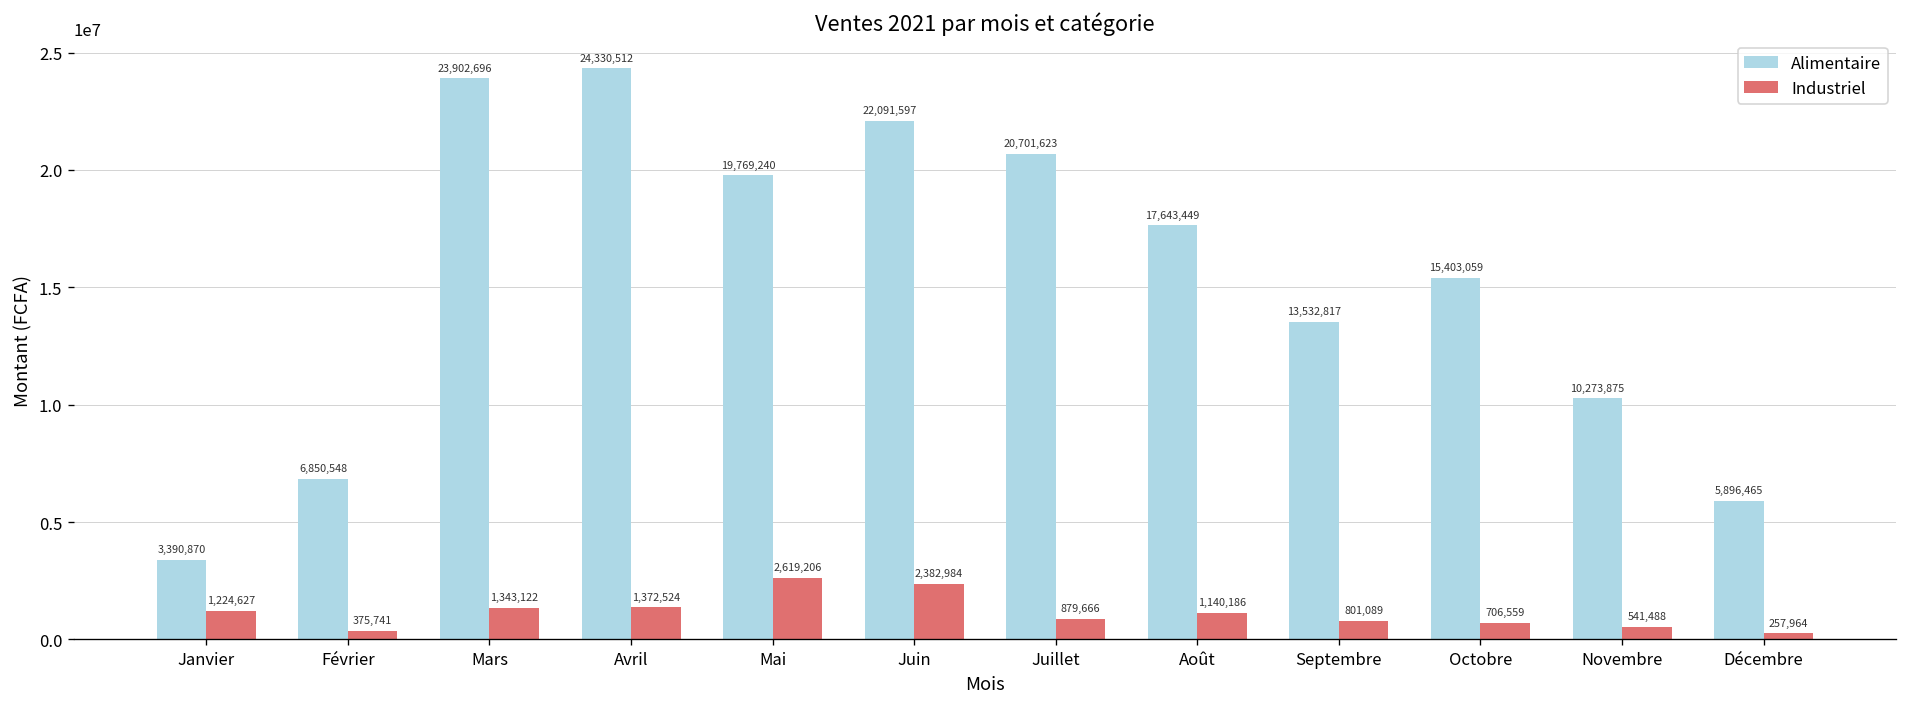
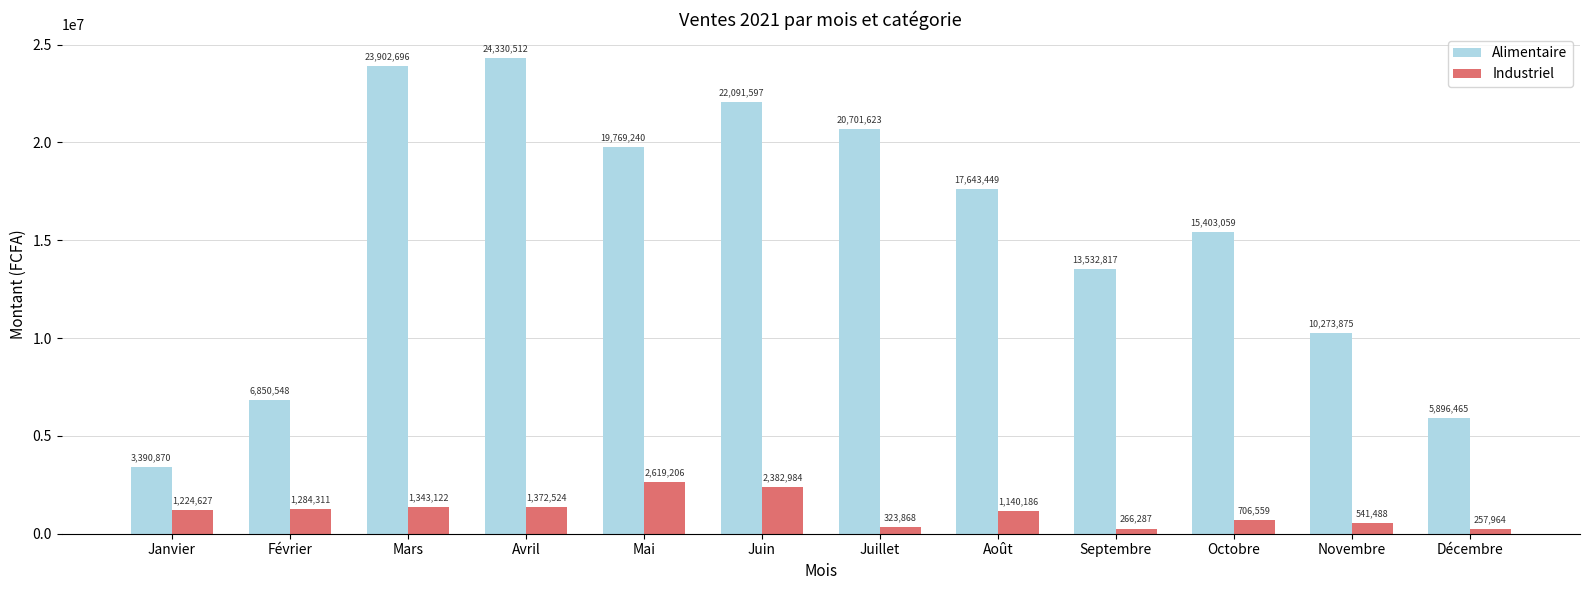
Industriel, Février: 375,741 -> 1,284,311
Industriel, Juillet: 879,666 -> 323,868
Industriel, Septembre: 801,089 -> 266,287
